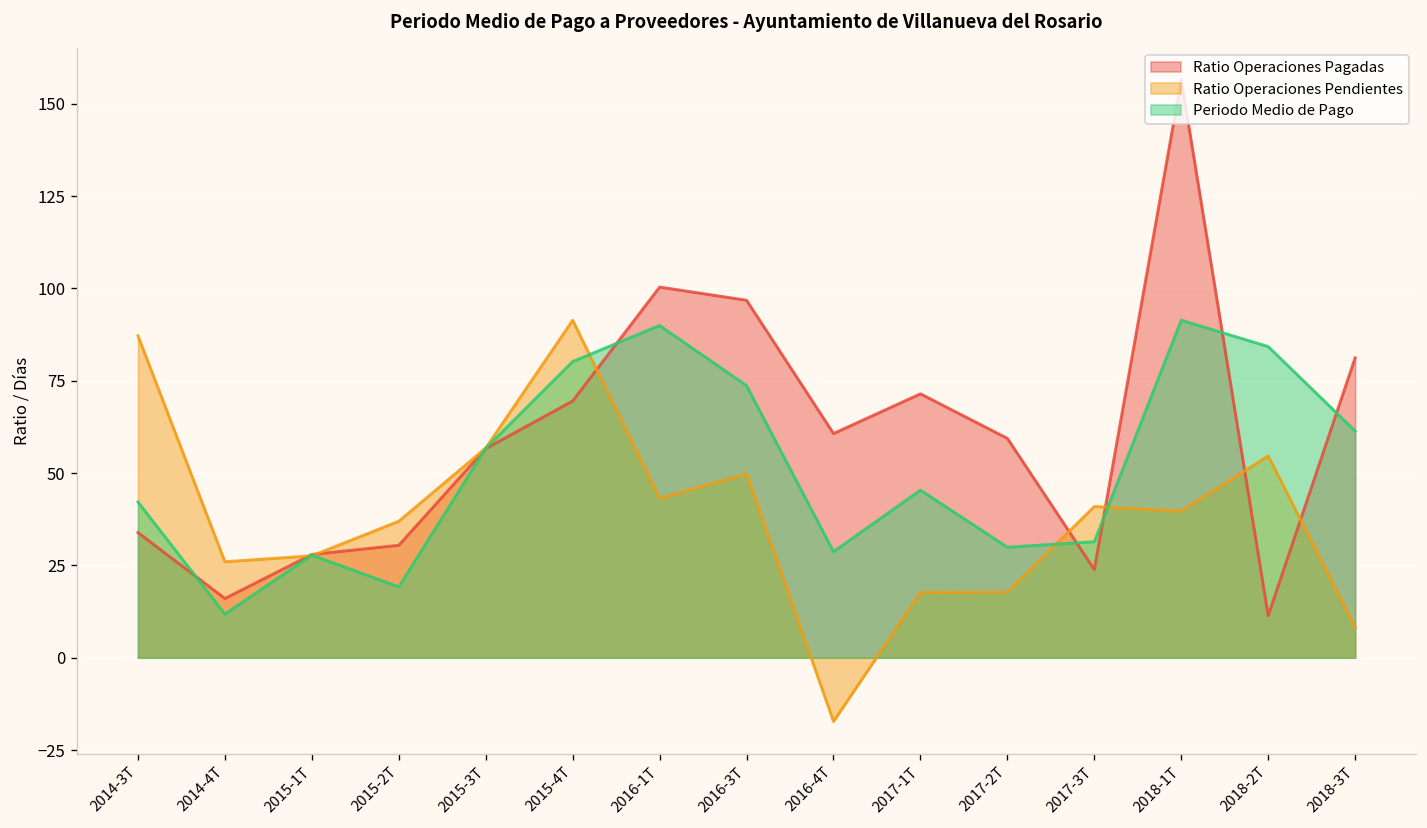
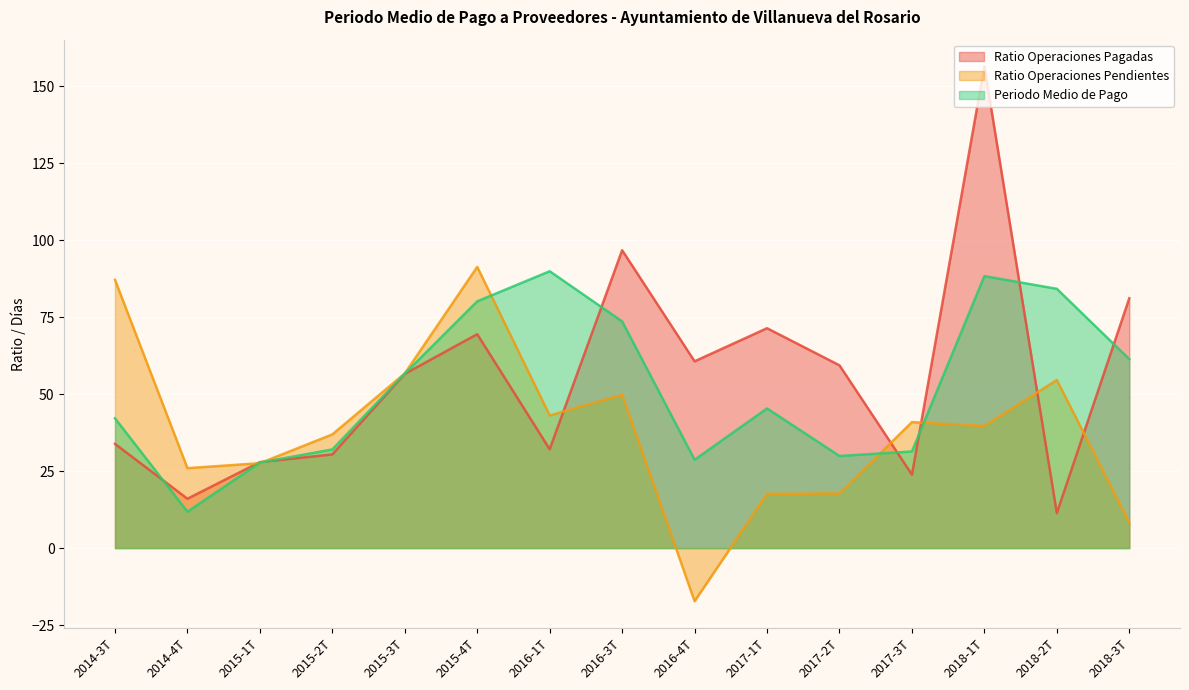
Periodo Medio de Pago, 2015-2T: 19 -> 32
Ratio Operaciones Pagadas, 2016-1T: 100 -> 32
Periodo Medio de Pago, 2018-1T: 91 -> 88
